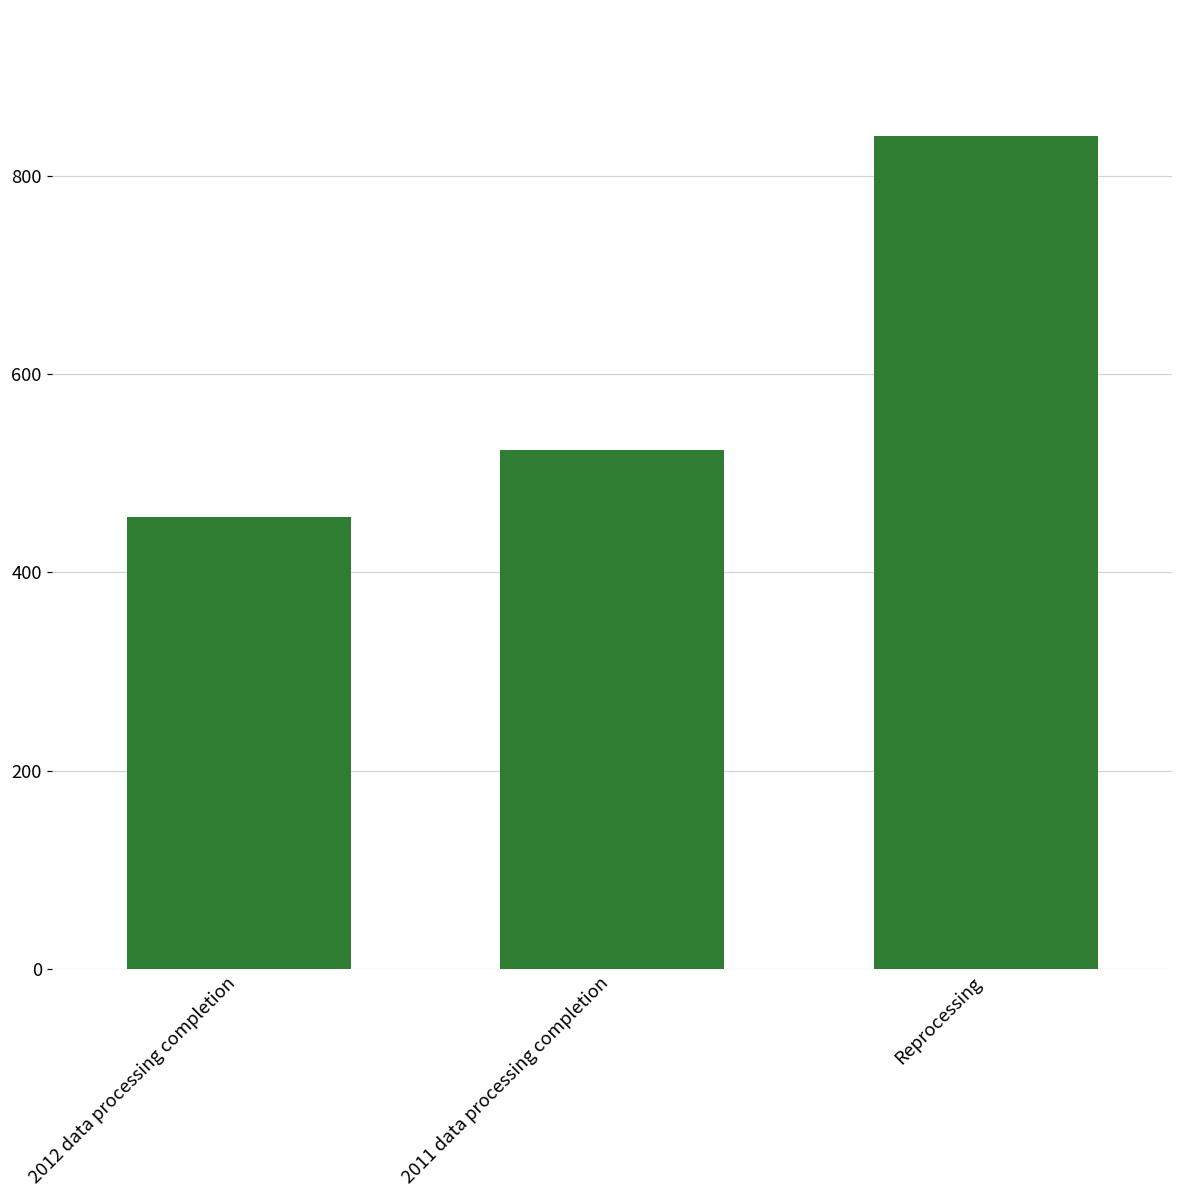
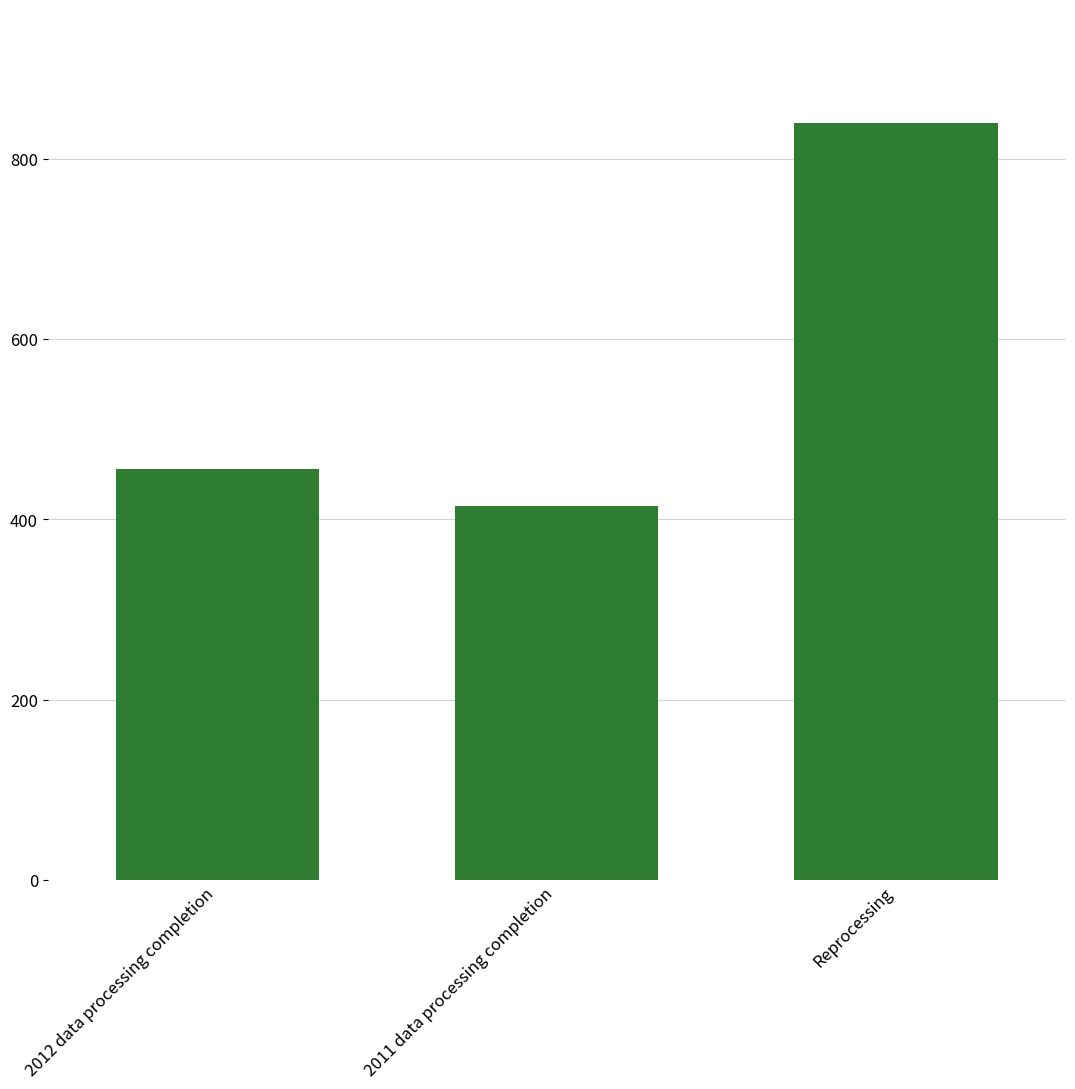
2011 data processing completion: 520 -> 420
